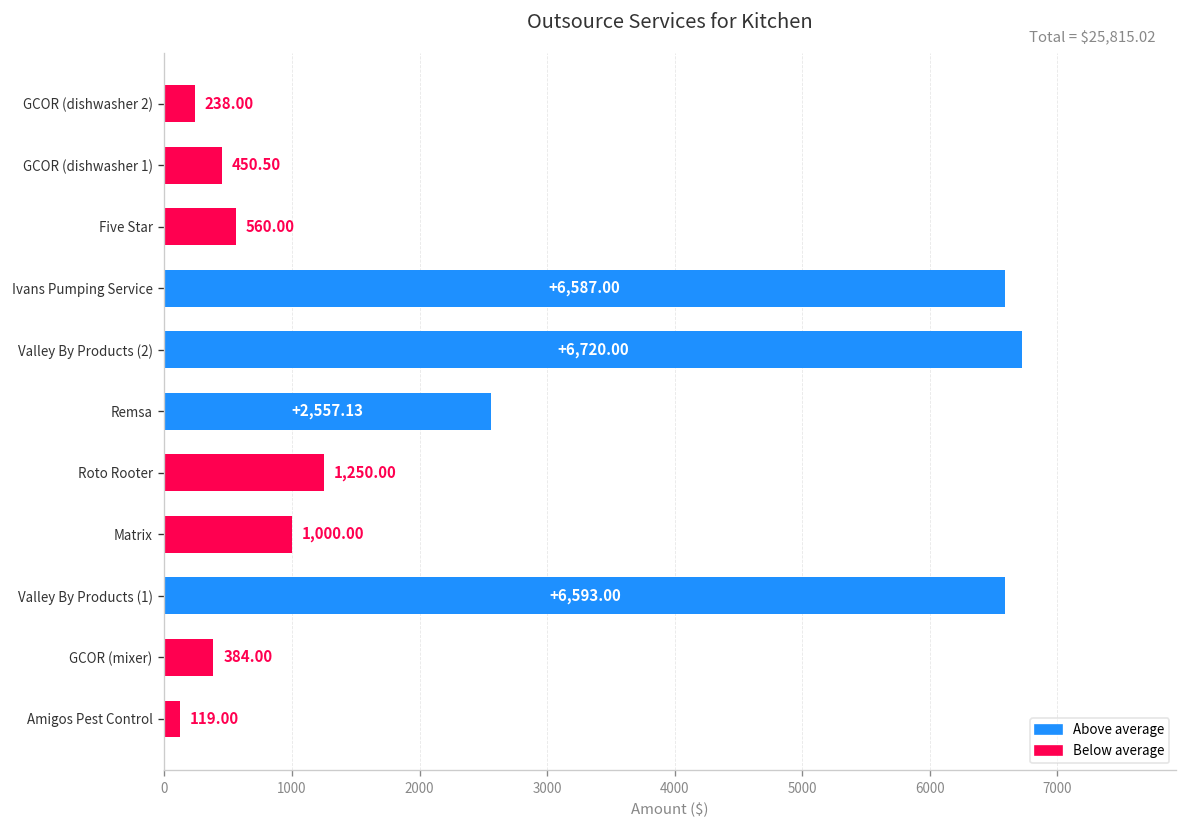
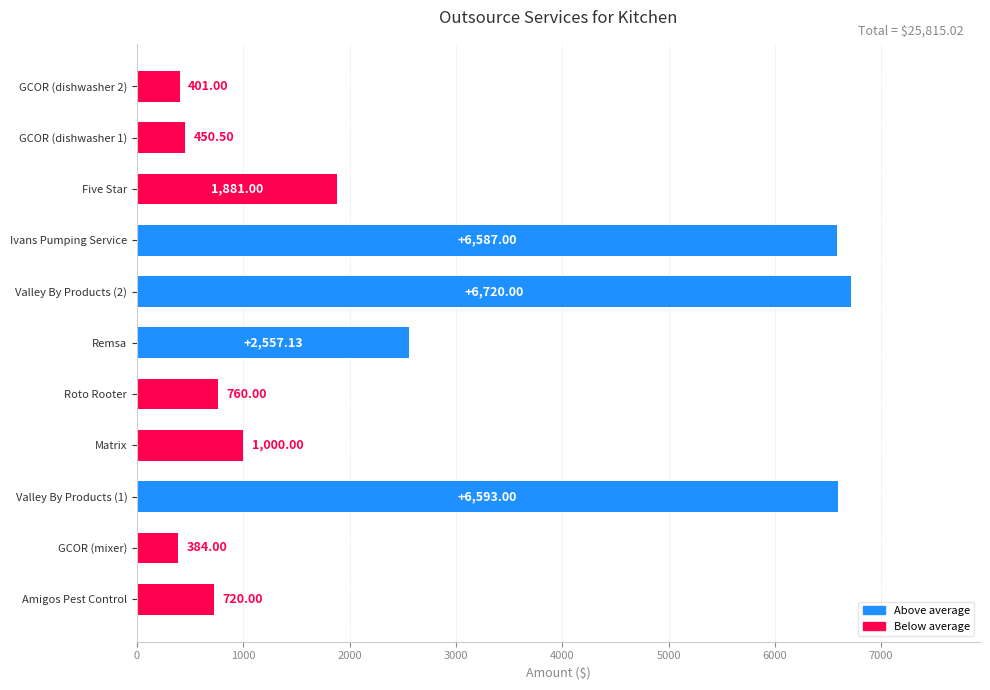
GCOR (dishwasher 2): 238.00 -> 401.00
Five Star: 560.00 -> 1,881.00
Roto Rooter: 1,250.00 -> 760.00
Amigos Pest Control: 119.00 -> 720.00
